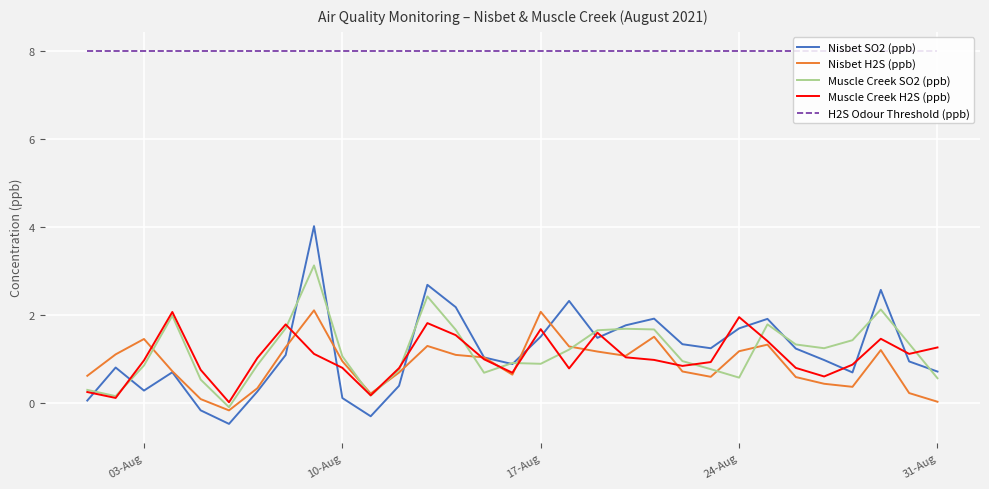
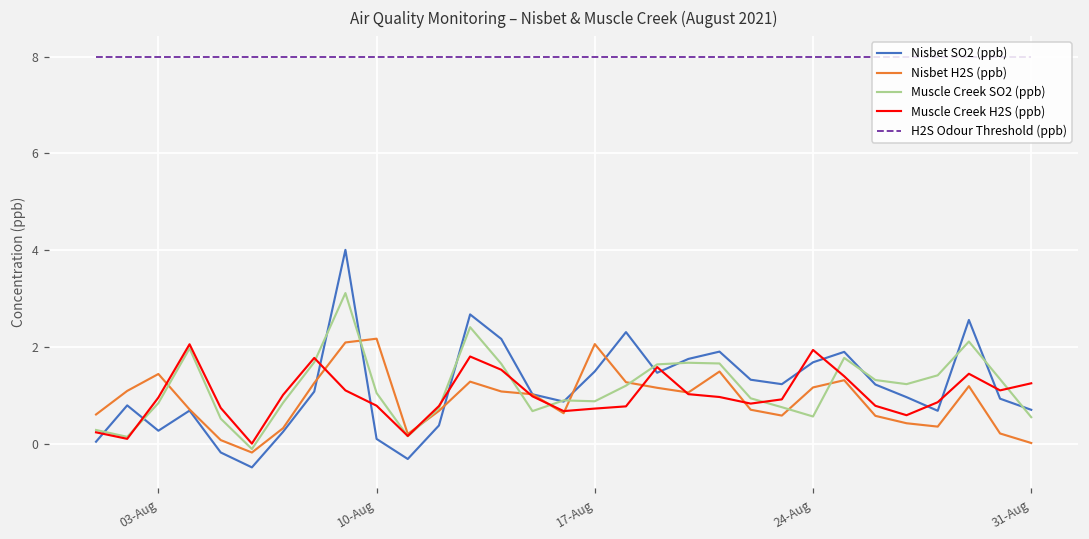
Nisbet H2S (ppb), 10-Aug: 0.9 -> 2.2
Muscle Creek H2S (ppb), 17-Aug: 1.7 -> 0.7
